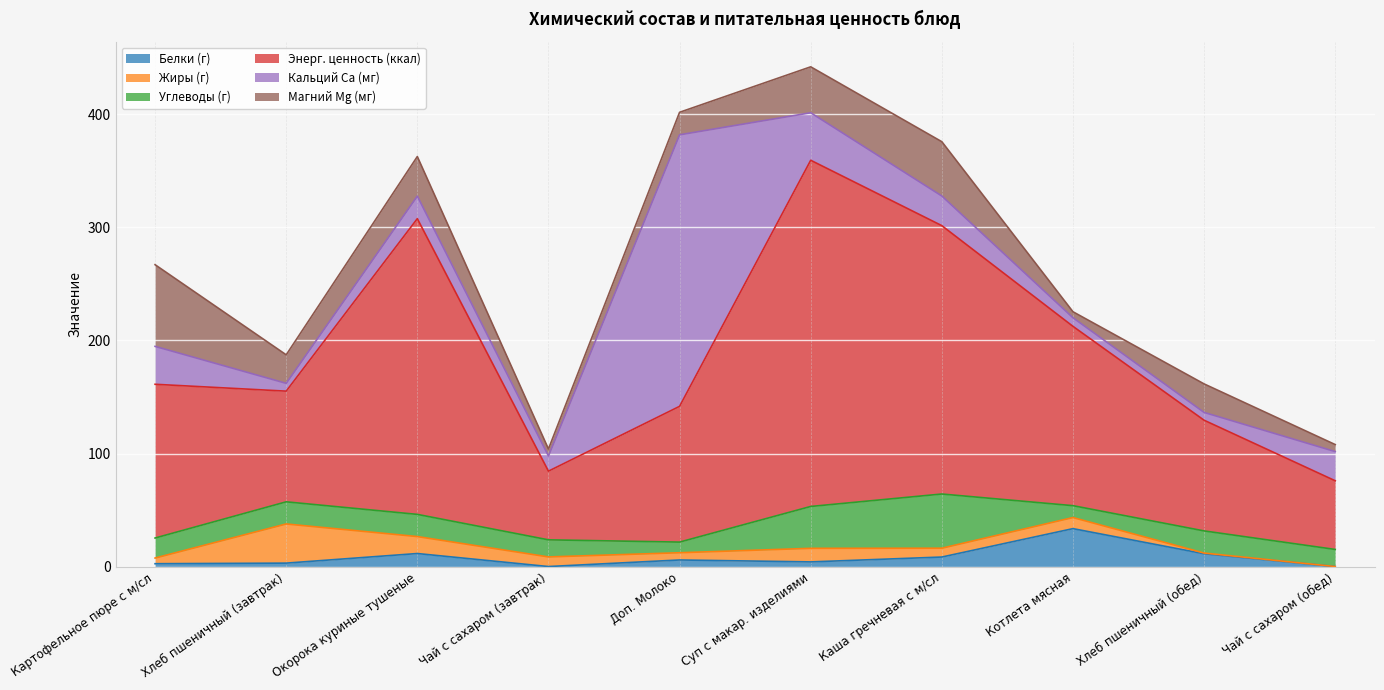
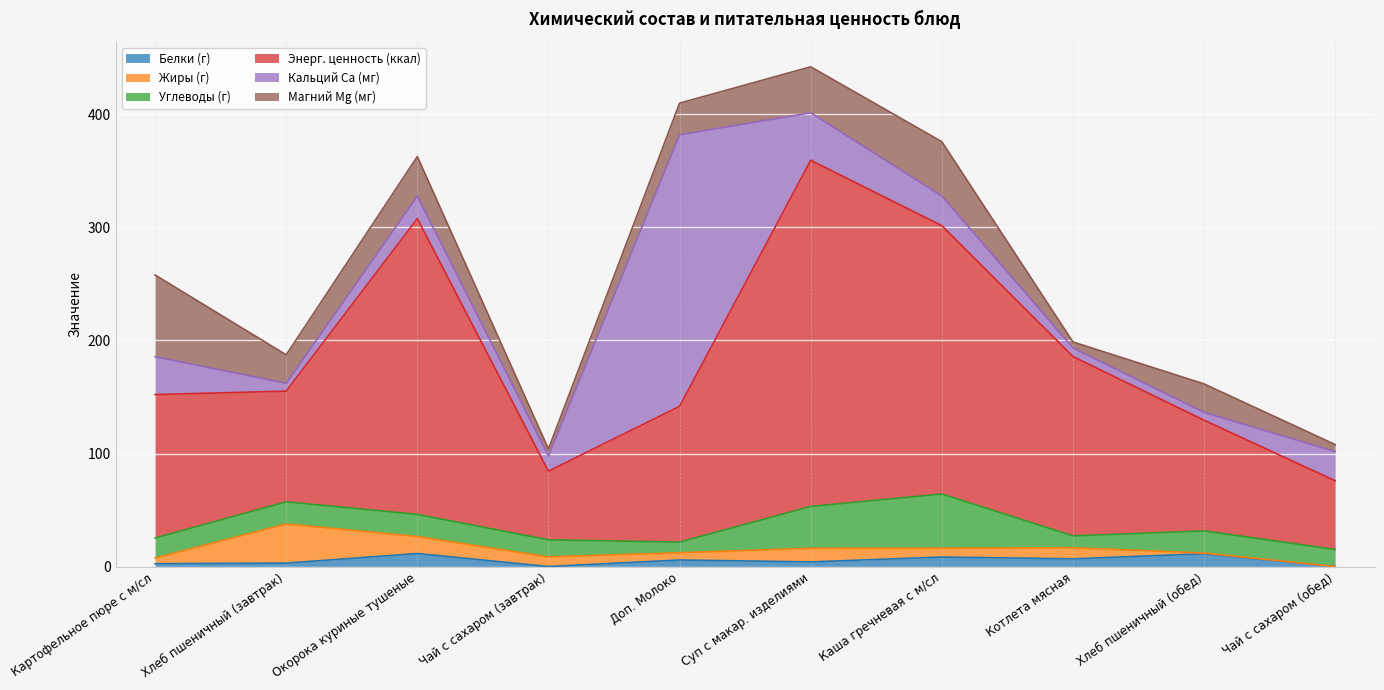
Энерг. ценность (ккал), Картофельное пюре с м/сл: 136 -> 127
Магний Mg (мг), Доп. Молоко: 20 -> 28
Белки (г), Котлета мясная: 34 -> 7
